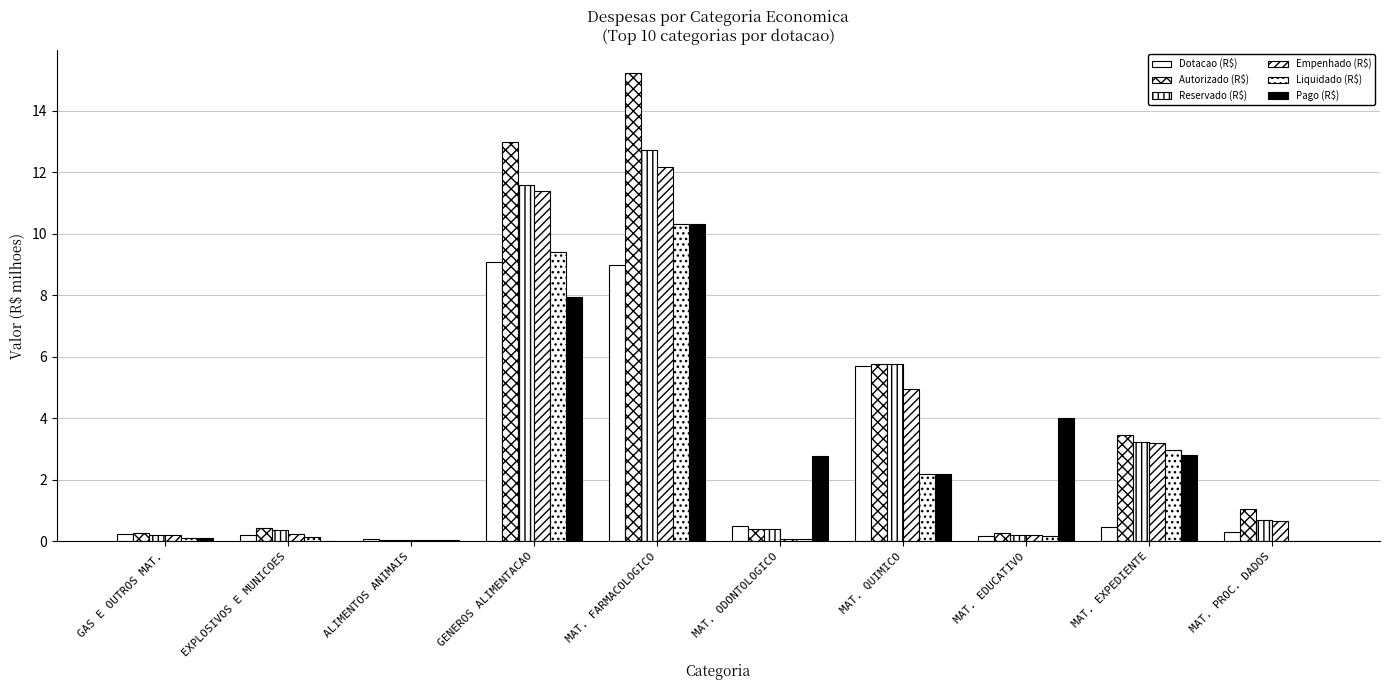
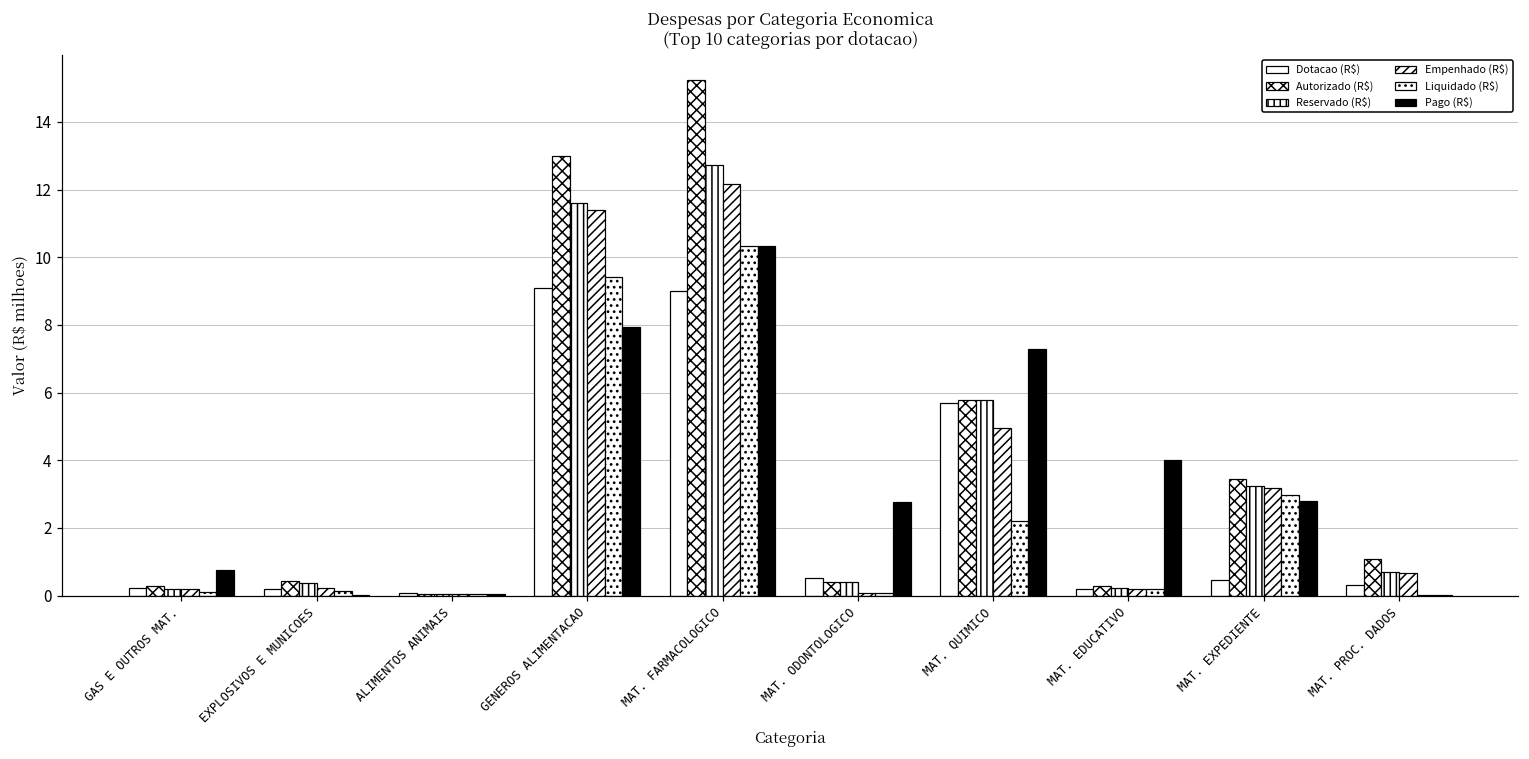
Pago (R$), GAS E OUTROS MAT.: 0.1 -> 0.8
Pago (R$), MAT. QUIMICO: 2.2 -> 7.3
